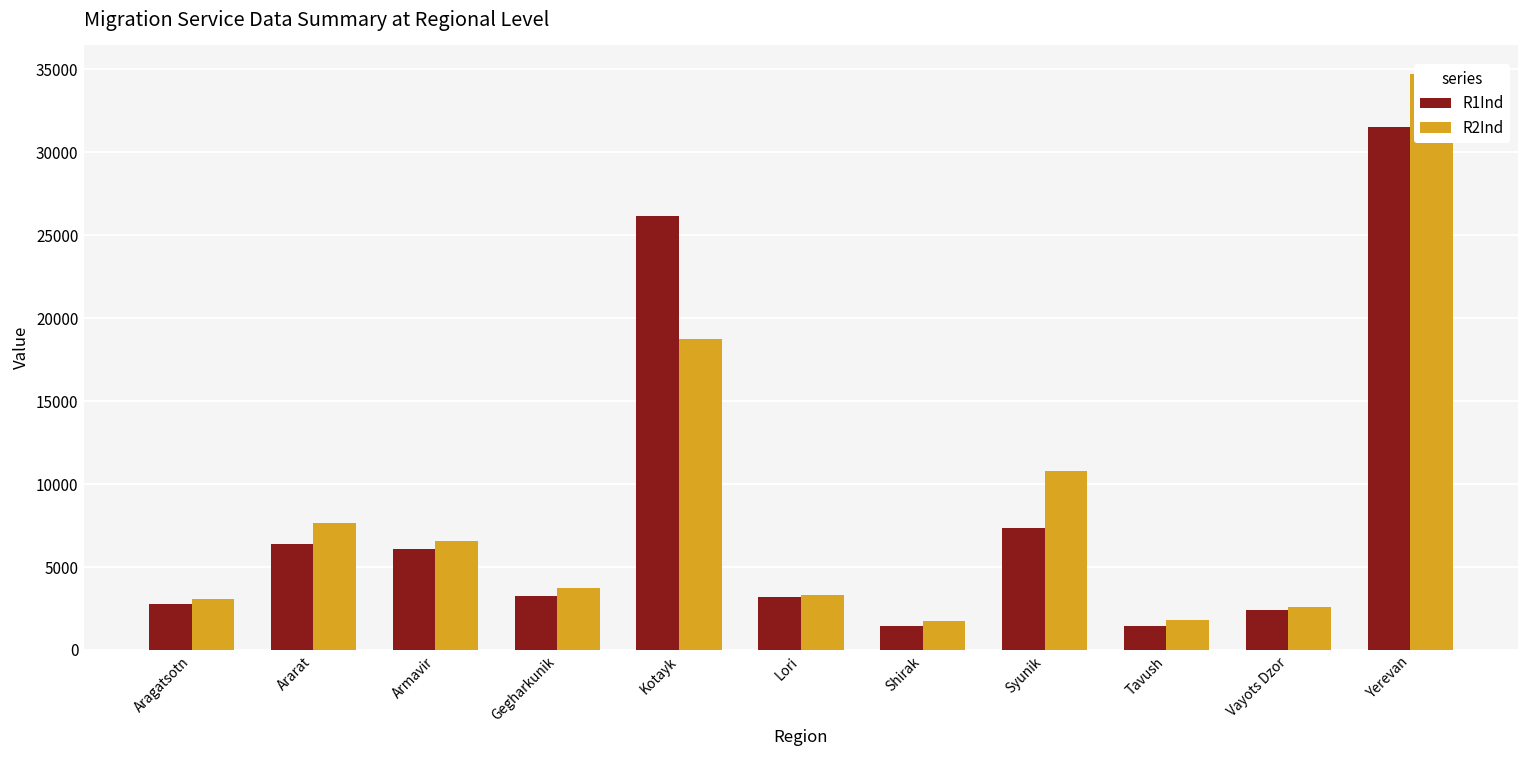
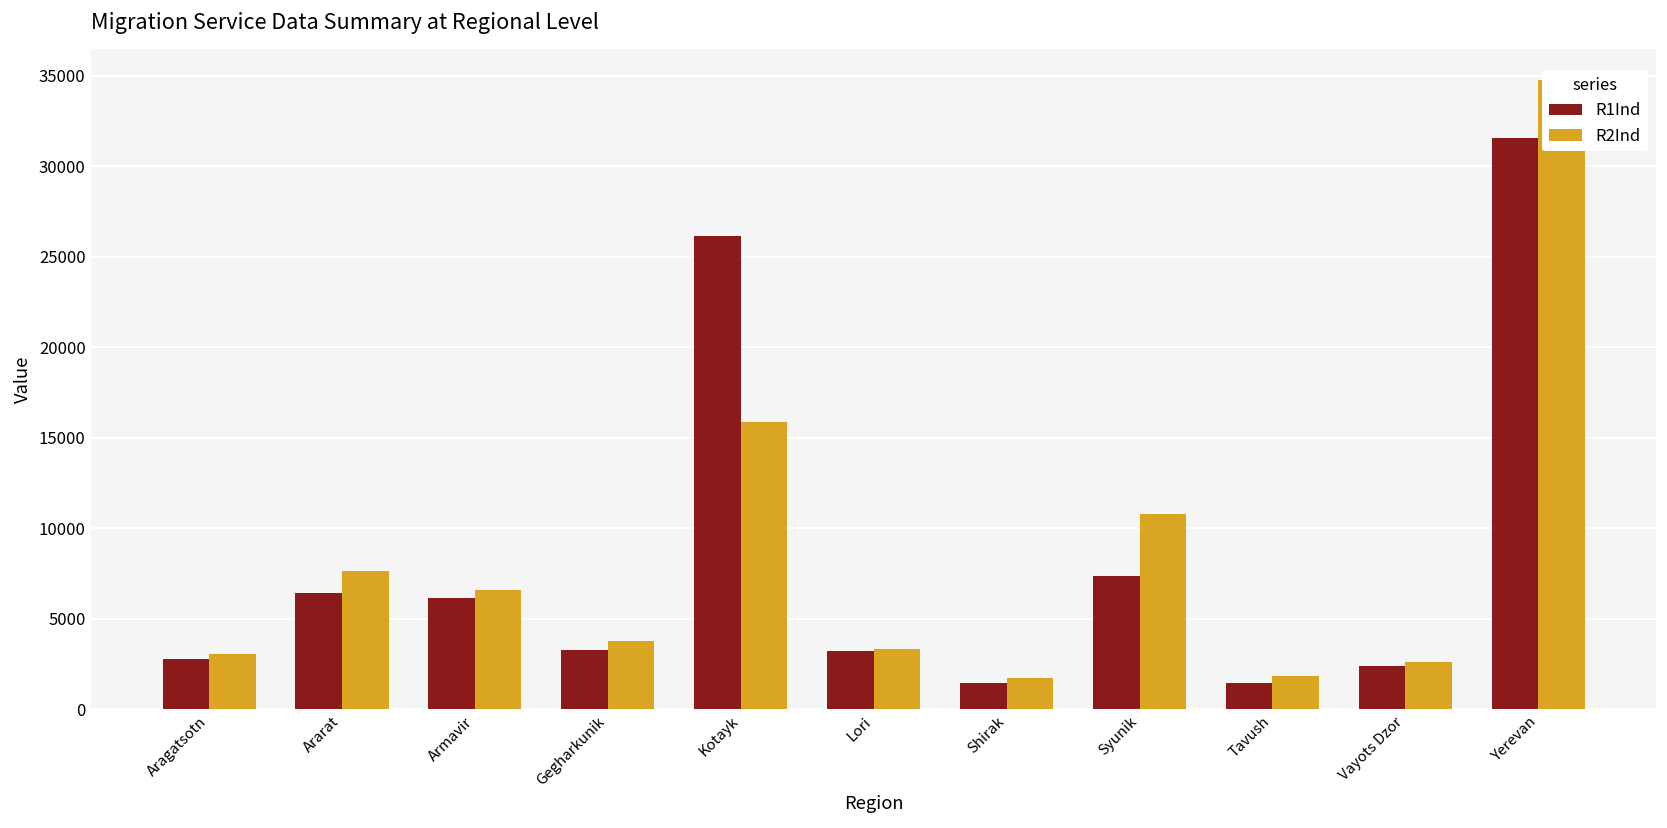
R2Ind, Kotayk: 18700 -> 15900
